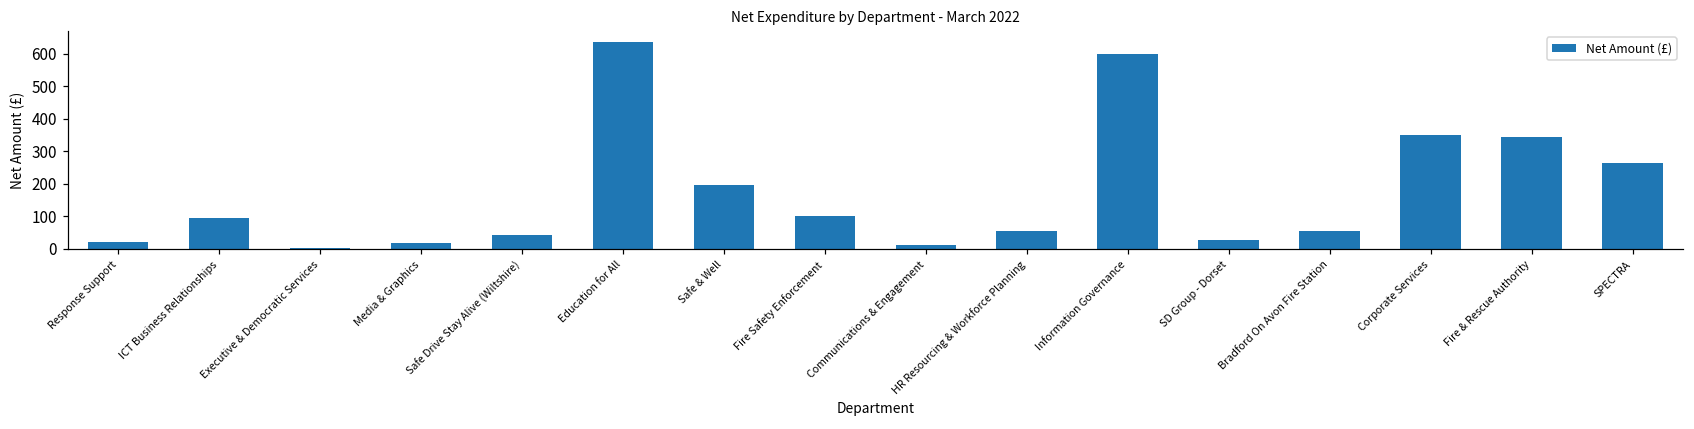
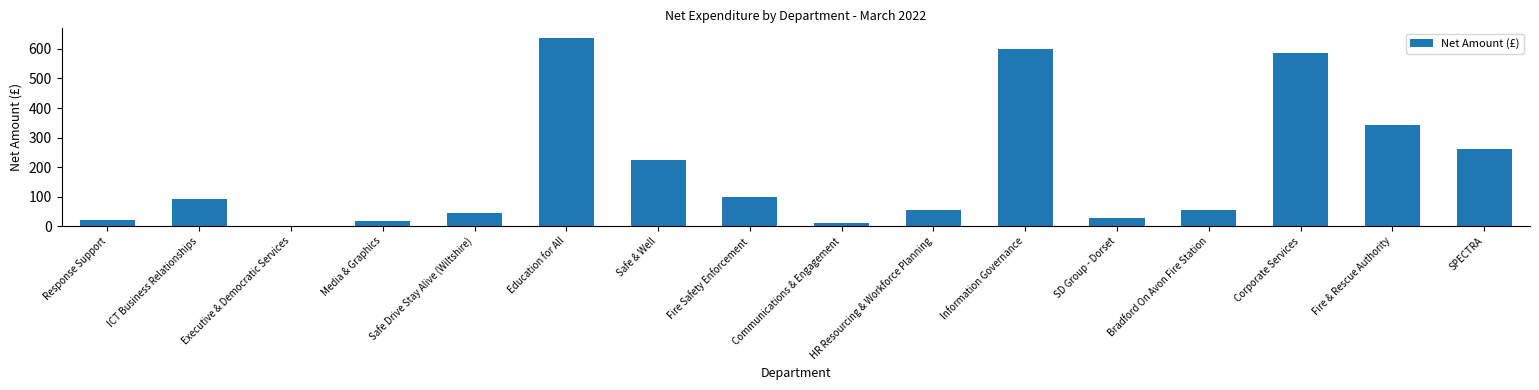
Safe & Well: 200 -> 220
Corporate Services: 350 -> 590
